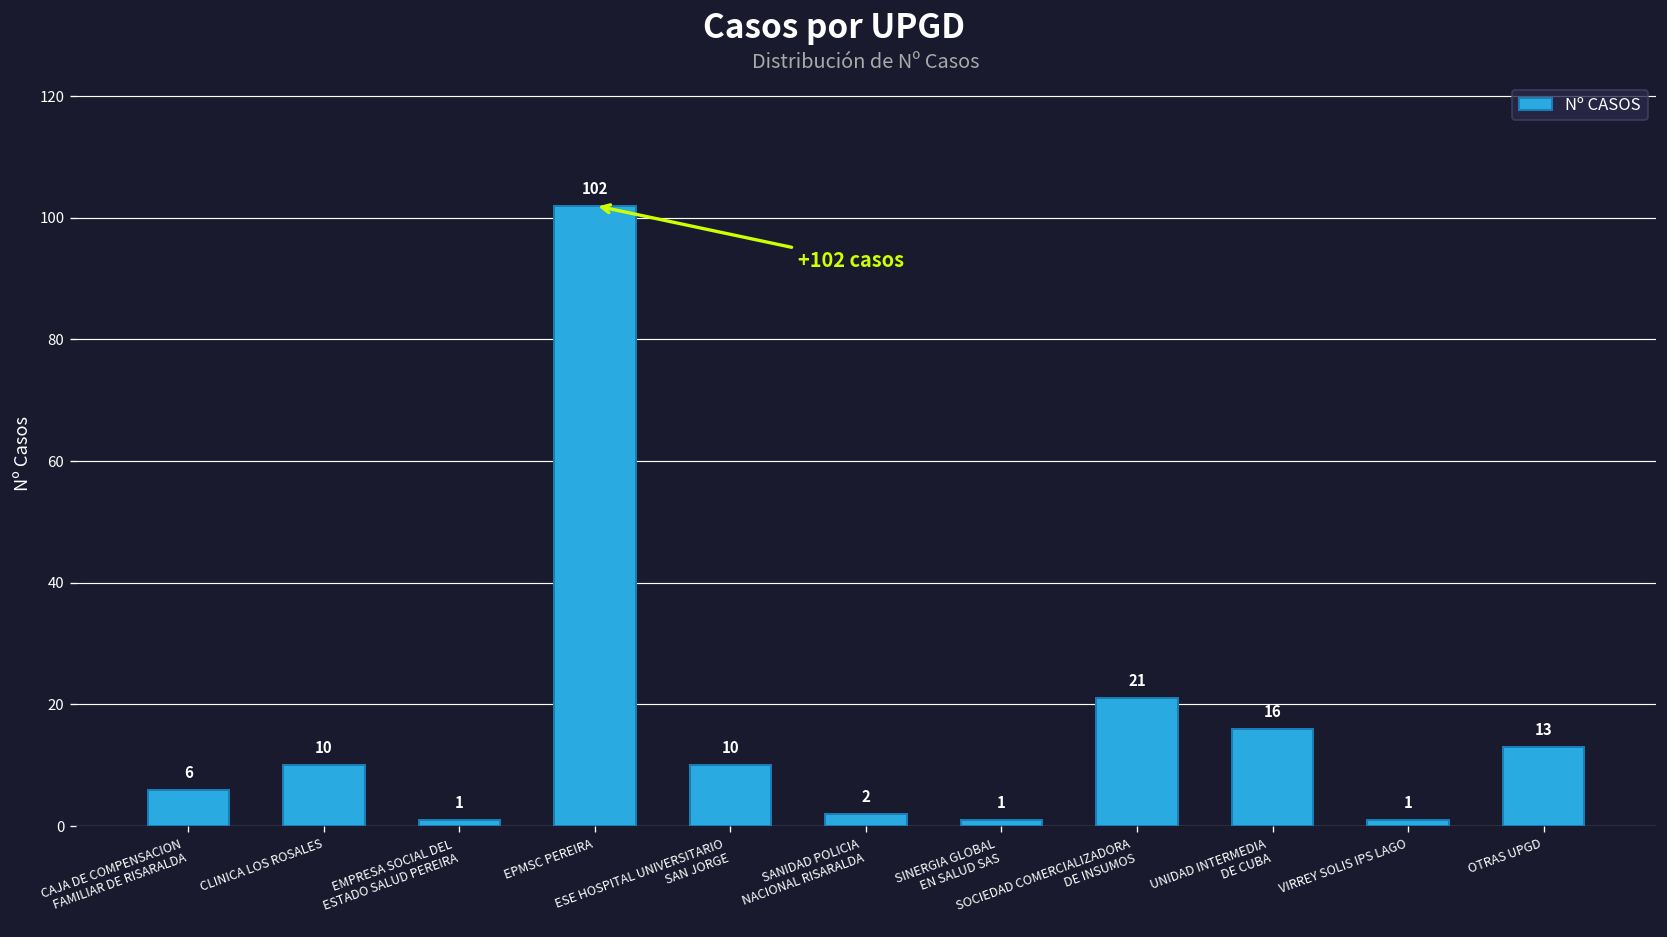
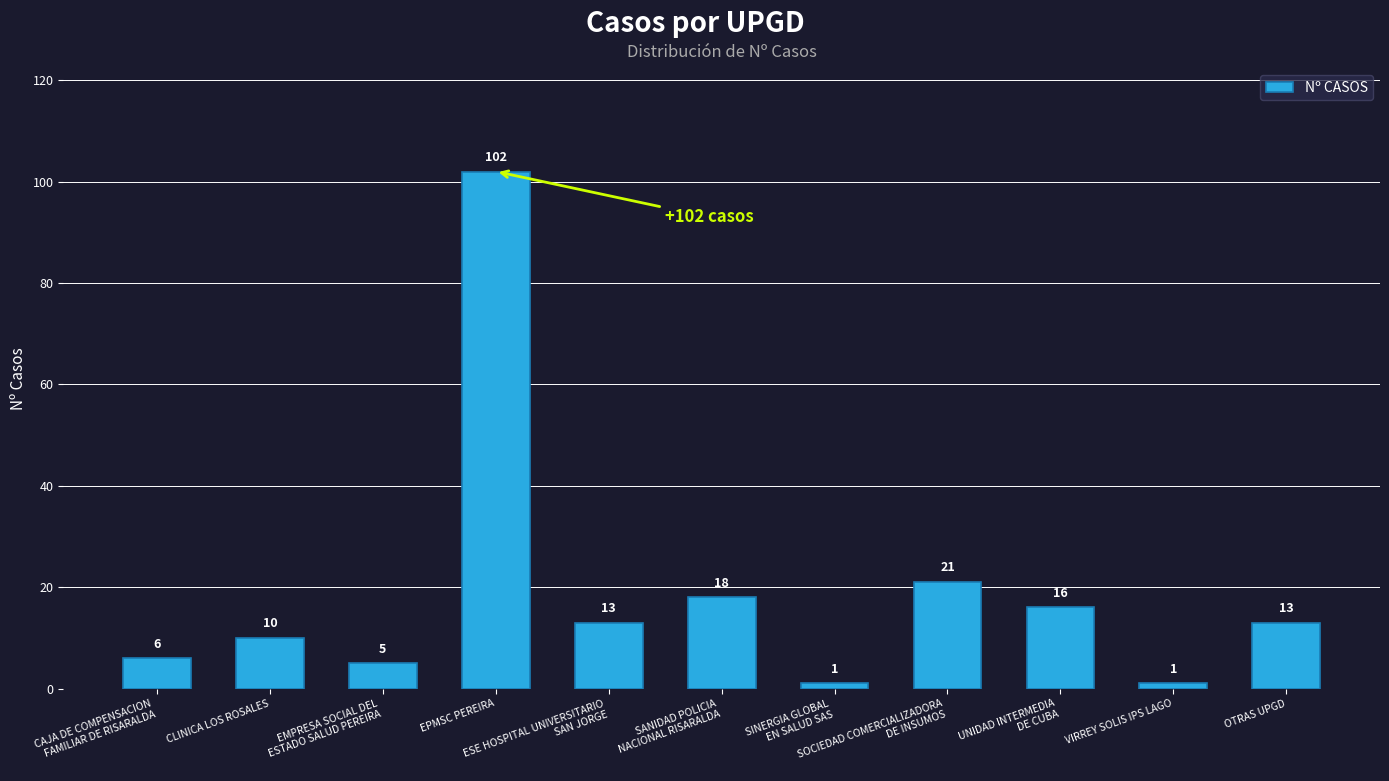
EMPRESA SOCIAL DEL ESTADO SALUD PEREIRA: 1 -> 5
ESE HOSPITAL UNIVERSITARIO SAN JORGE: 10 -> 13
SANIDAD POLICIA NACIONAL RISARALDA: 2 -> 18
